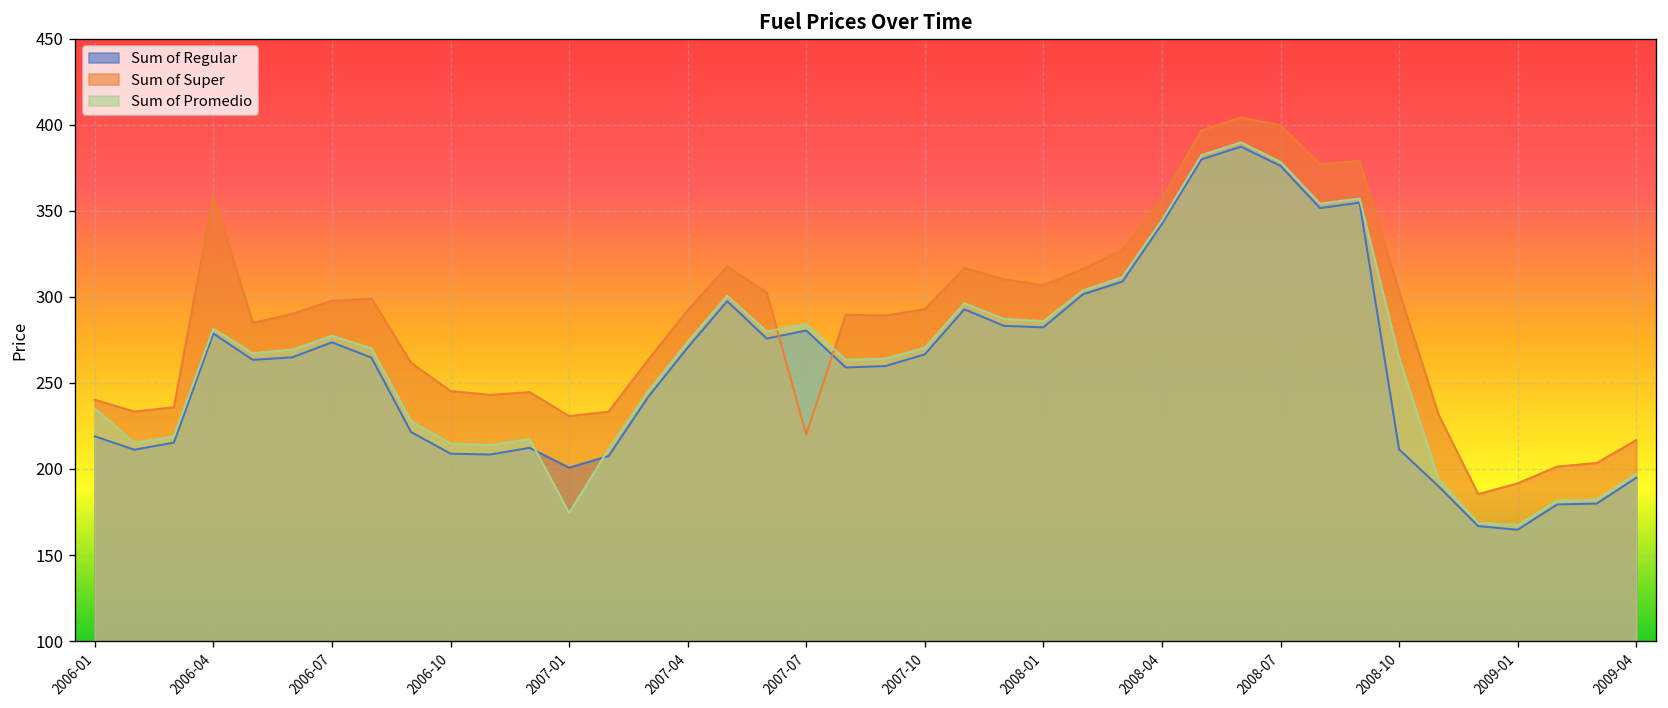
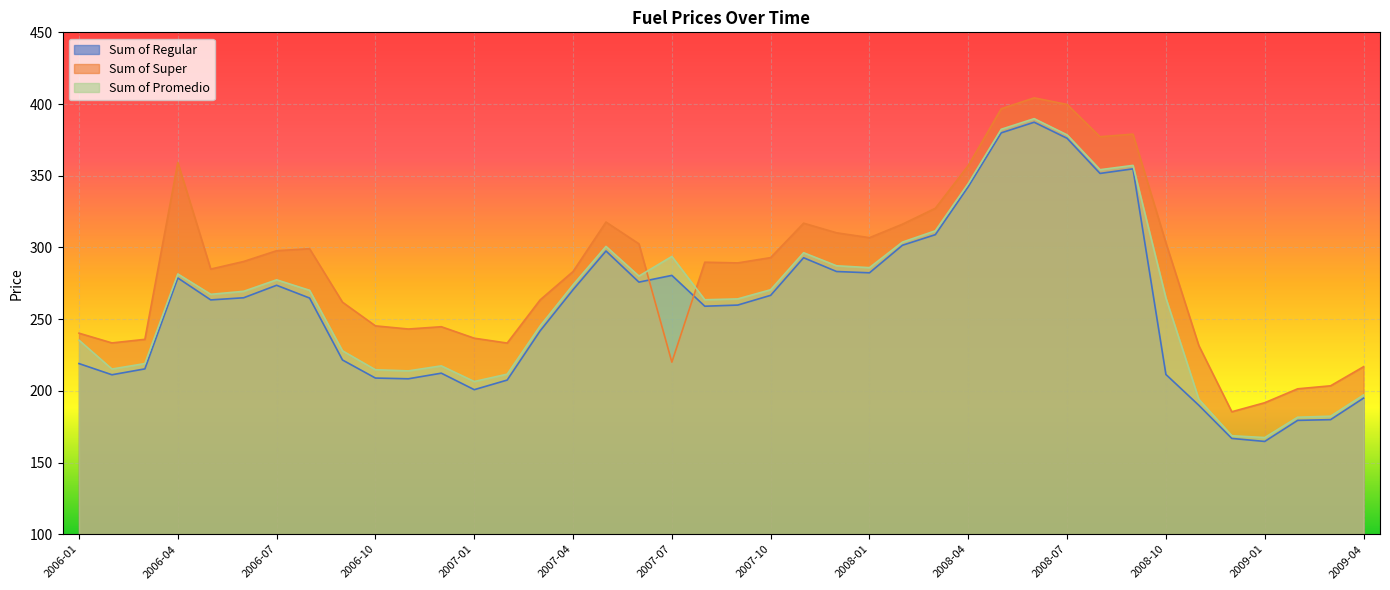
Sum of Super, 2007-01: 231 -> 237
Sum of Promedio, 2007-01: 175 -> 207
Sum of Super, 2007-04: 292 -> 283
Sum of Promedio, 2007-07: 284 -> 294
